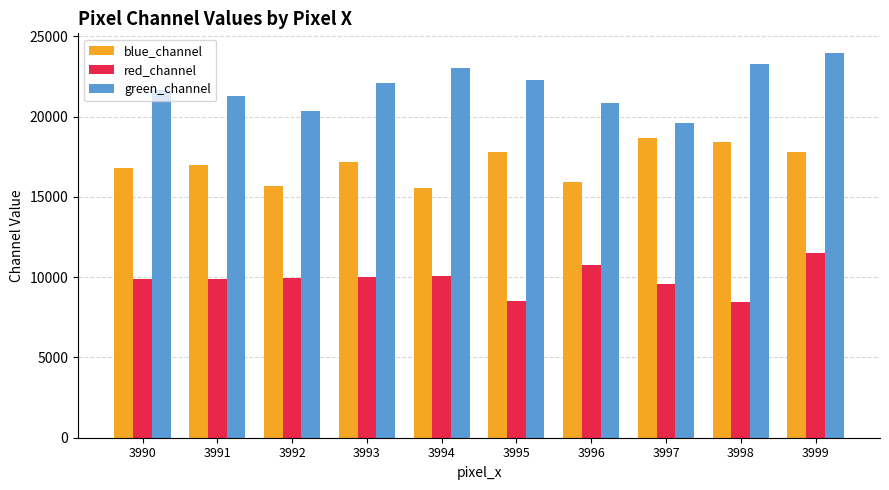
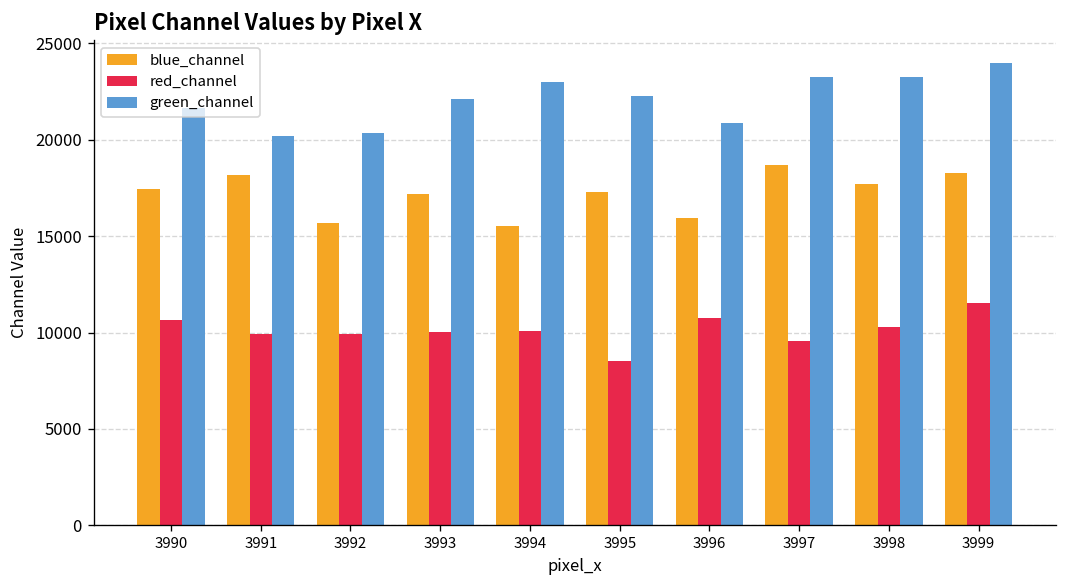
blue_channel, 3990: 16800 -> 17400
red_channel, 3990: 9900 -> 10700
blue_channel, 3991: 17000 -> 18200
green_channel, 3991: 21300 -> 20200
blue_channel, 3995: 17800 -> 17300
green_channel, 3997: 19600 -> 23300
blue_channel, 3998: 18400 -> 17700
red_channel, 3998: 8500 -> 10300
blue_channel, 3999: 17800 -> 18300
